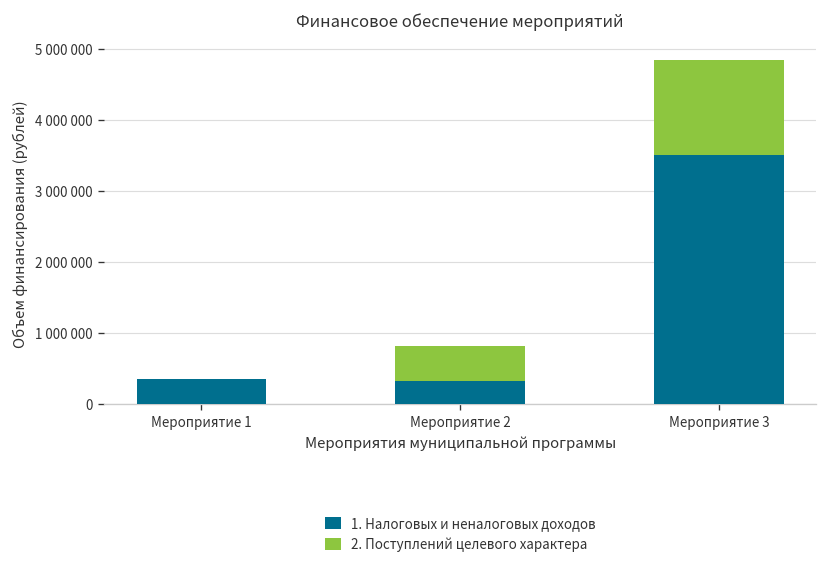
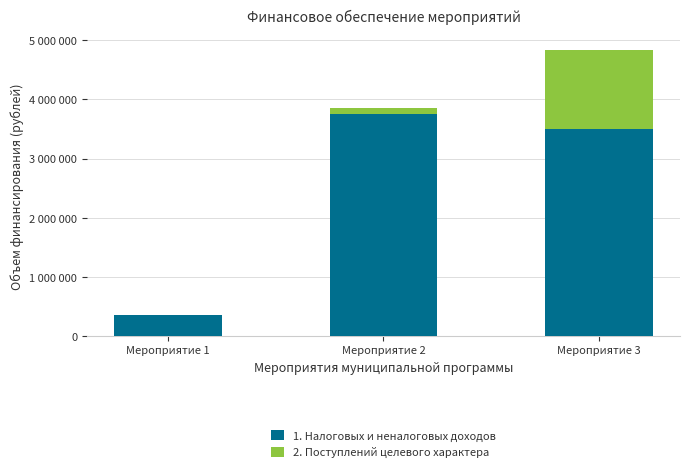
1. Налоговых и неналоговых доходов, Мероприятие 2: 300000 -> 3800000
2. Поступлений целевого характера, Мероприятие 2: 500000 -> 100000
